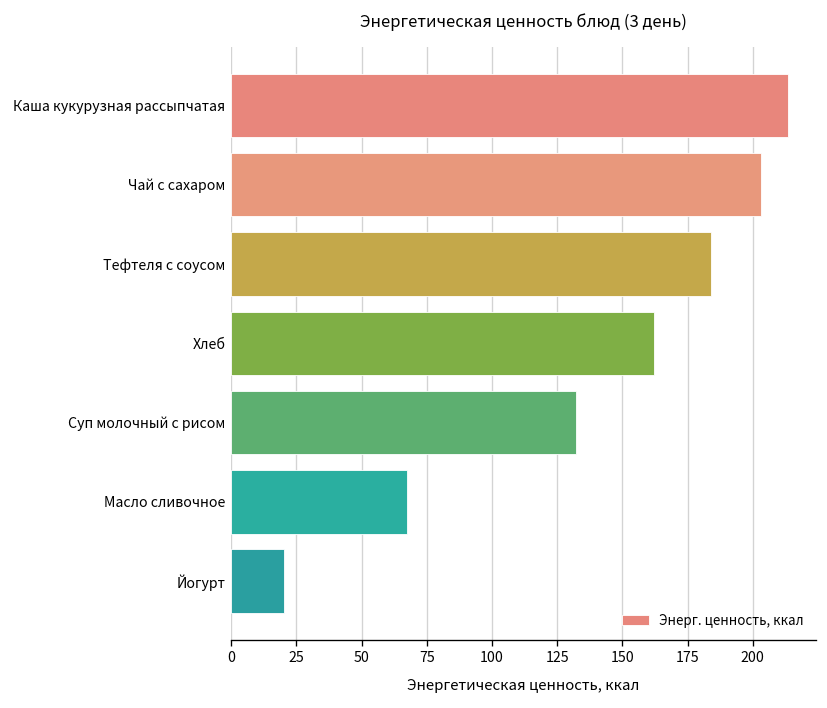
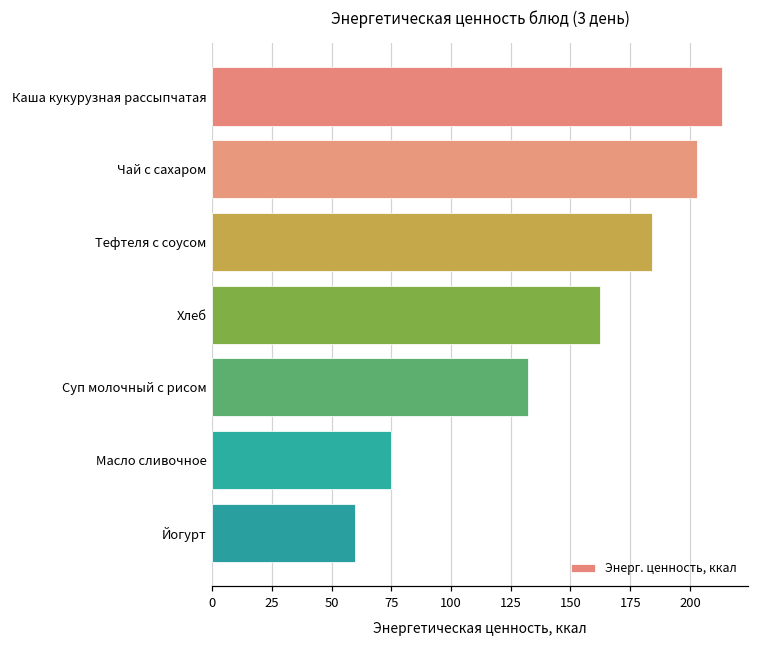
Масло сливочное: 67 -> 75
Йогурт: 20 -> 60
